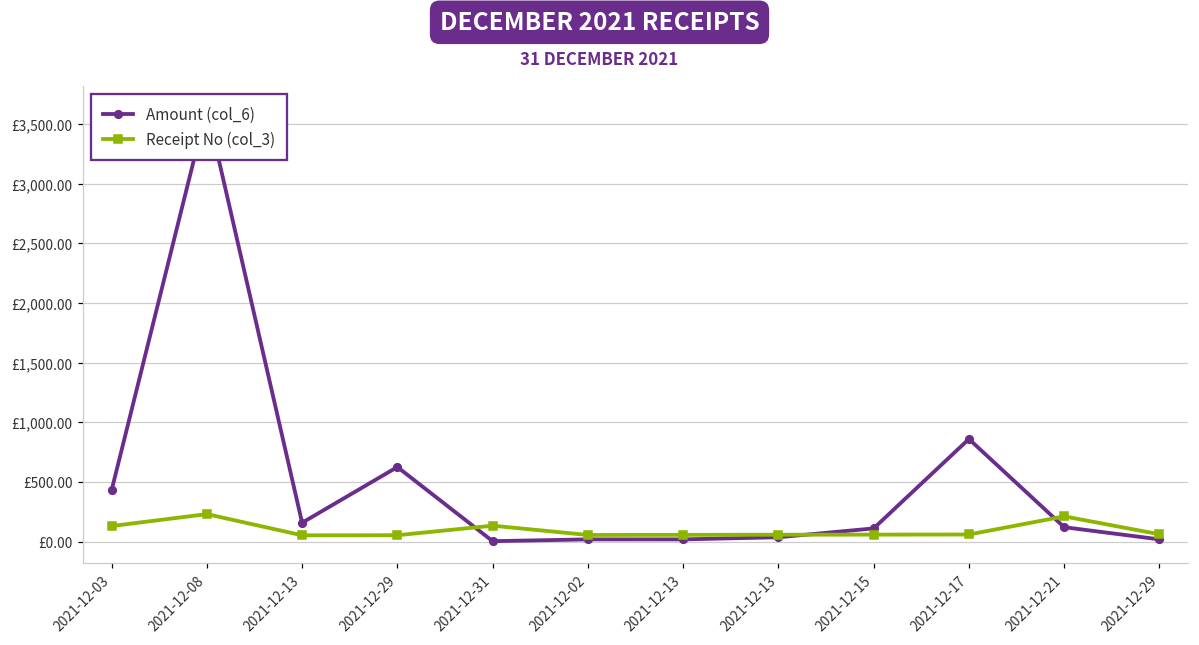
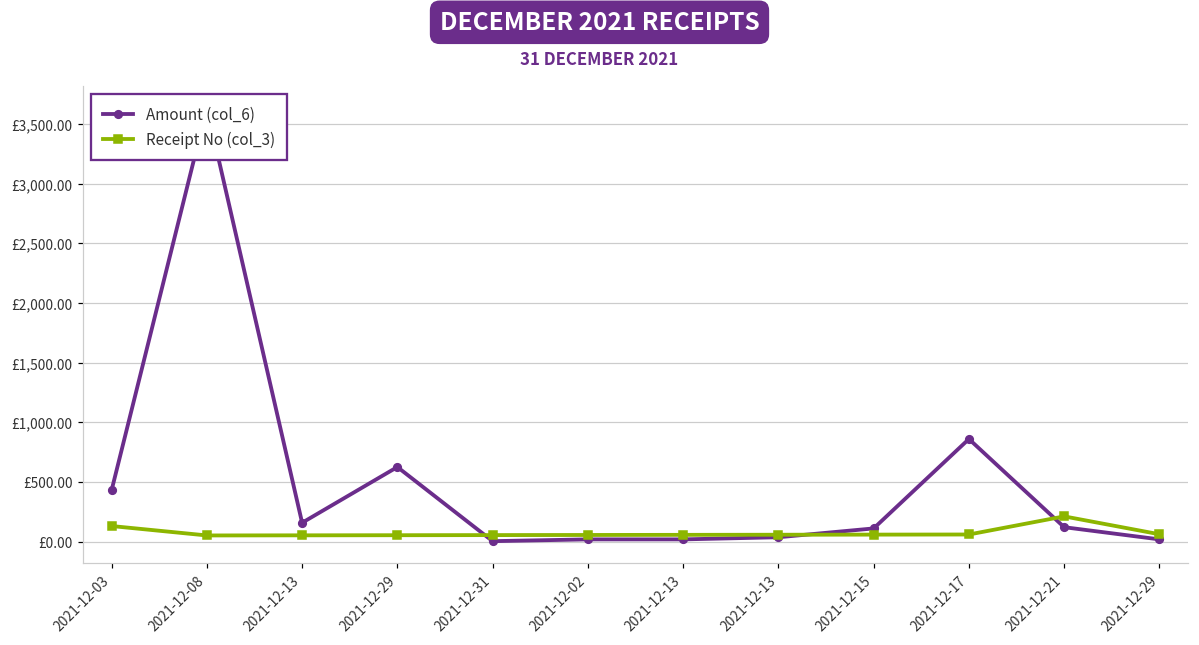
Receipt No (col_3), 2021-12-08: £230 -> £50
Receipt No (col_3), 2021-12-31: £130 -> £50
